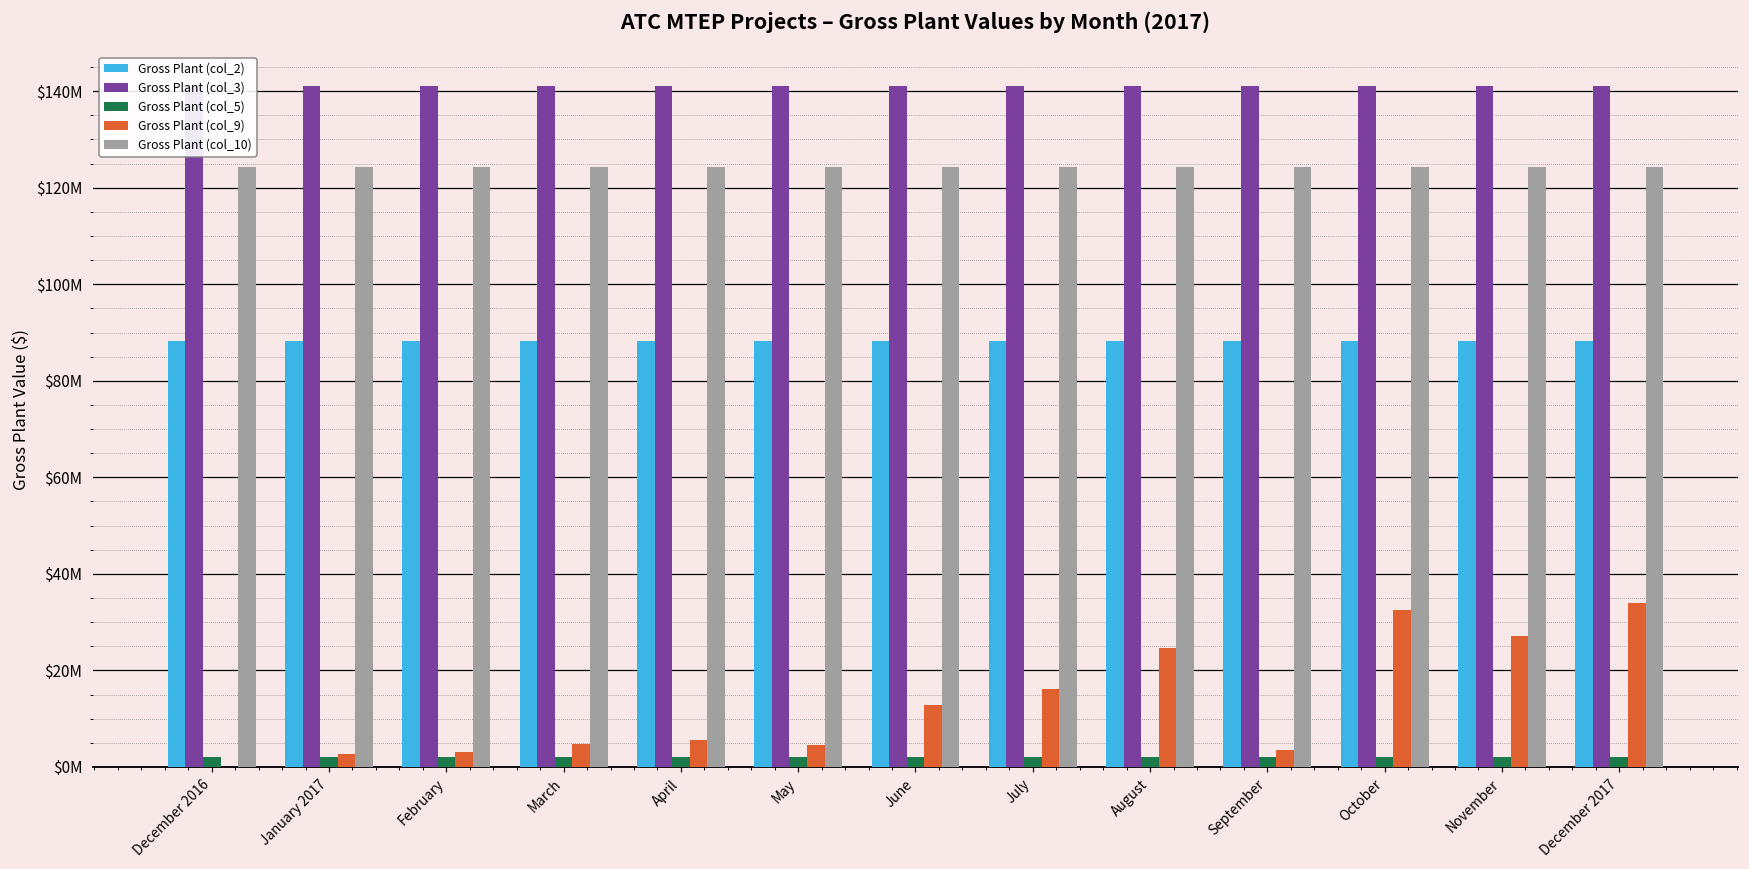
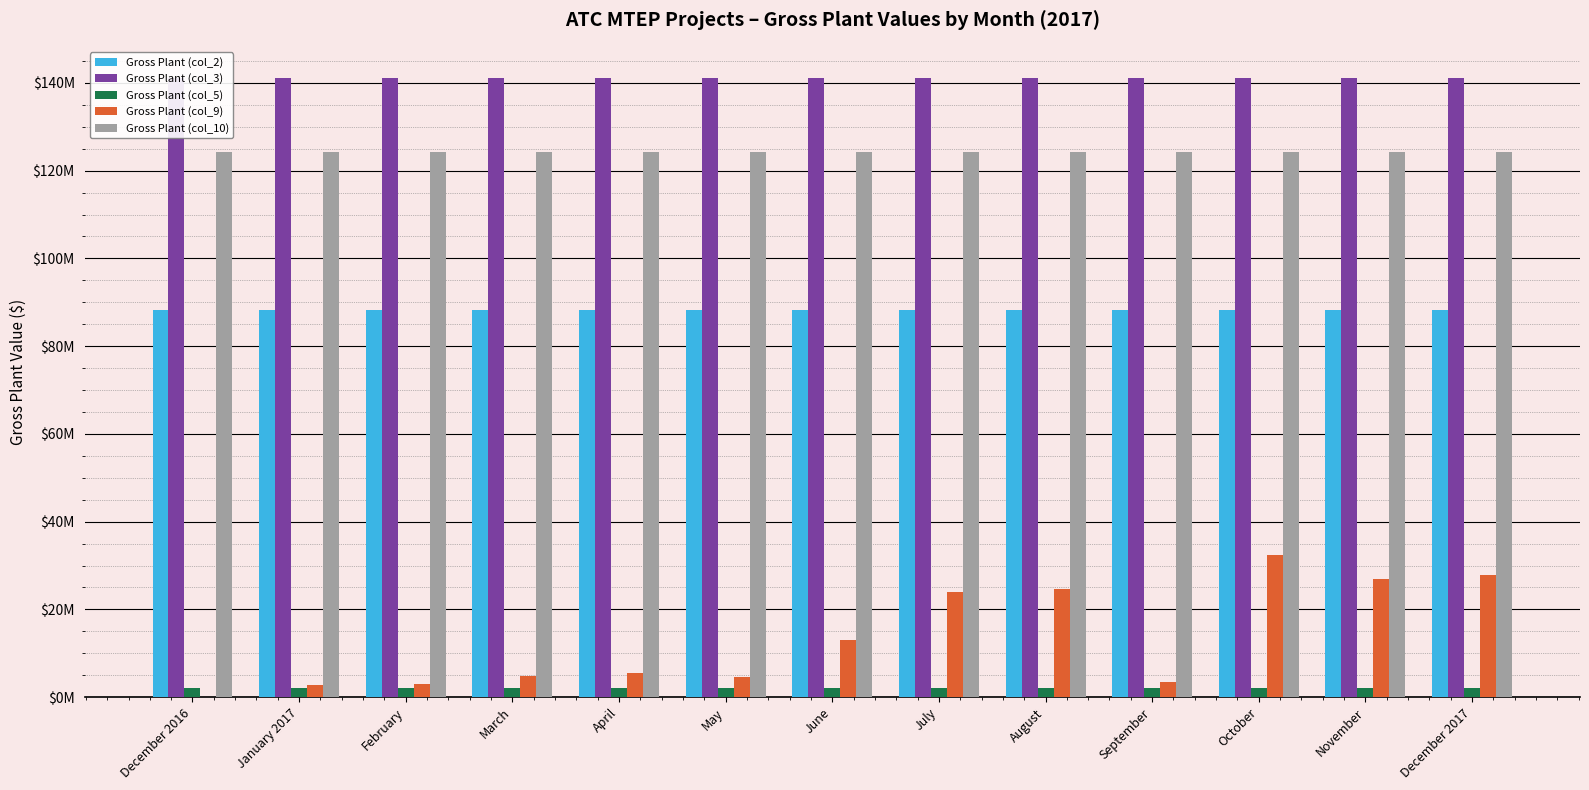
Gross Plant (col_9), July: $16000000 -> $24000000
Gross Plant (col_9), December 2017: $34000000 -> $28000000
